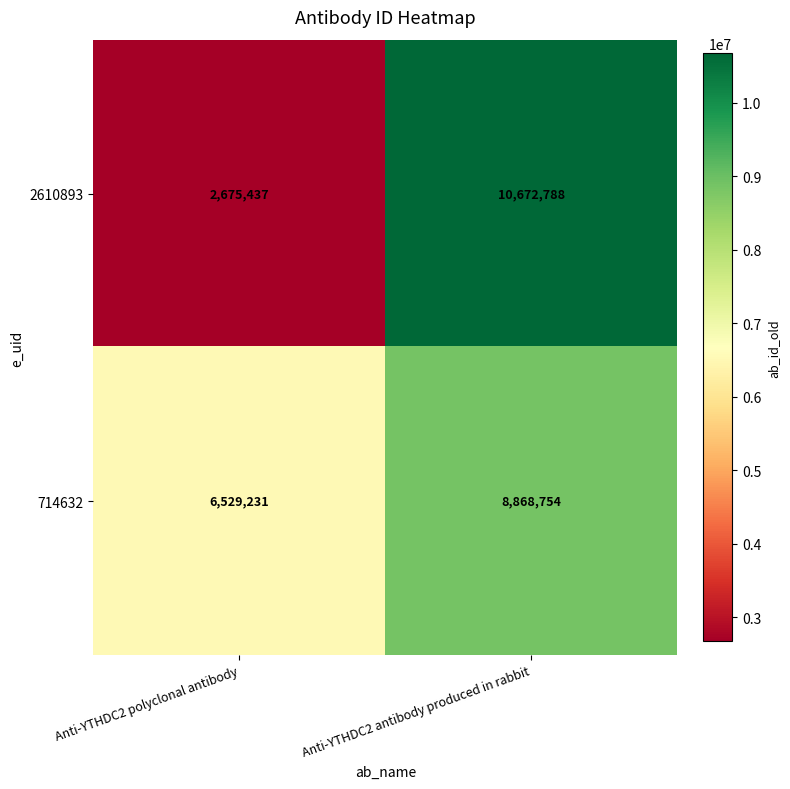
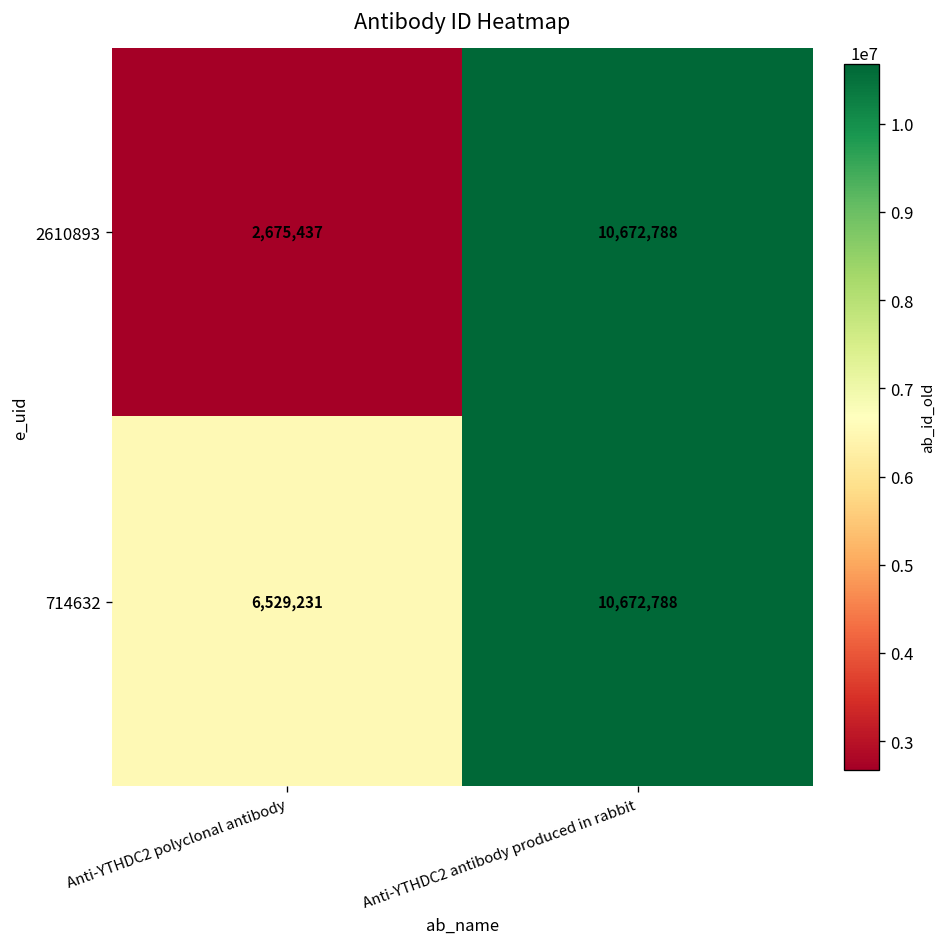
714632, Anti-YTHDC2 antibody produced in rabbit: 8,868,754 -> 10,672,788
